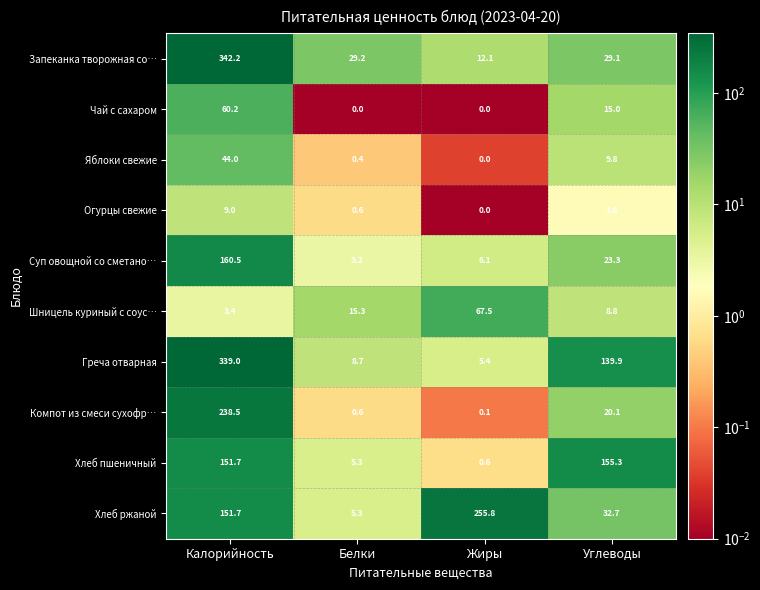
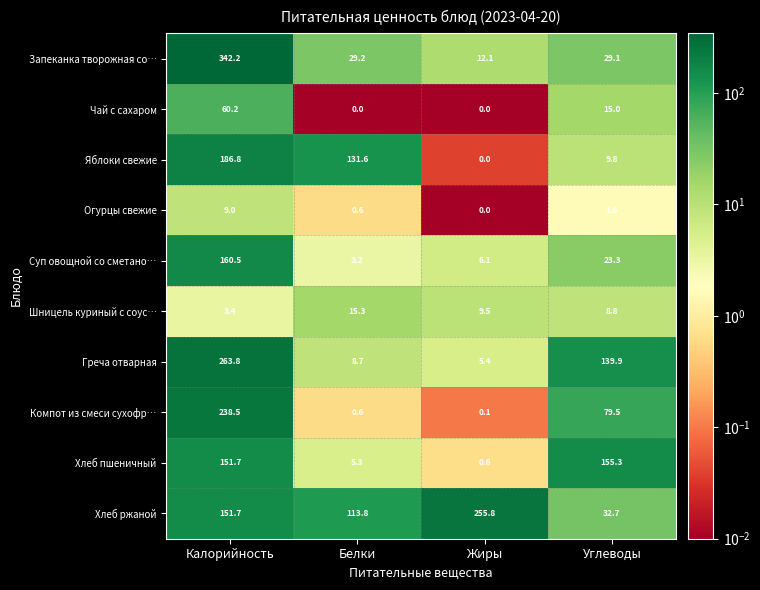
Яблоки свежие, Калорийность: 44.0 -> 186.8
Яблоки свежие, Белки: 0.4 -> 131.6
Шницель куриный с соус…, Жиры: 67.5 -> 9.5
Греча отварная, Калорийность: 339.0 -> 263.8
Компот из смеси сухофр…, Углеводы: 20.1 -> 79.5
Хлеб ржаной, Белки: 5.3 -> 113.8
